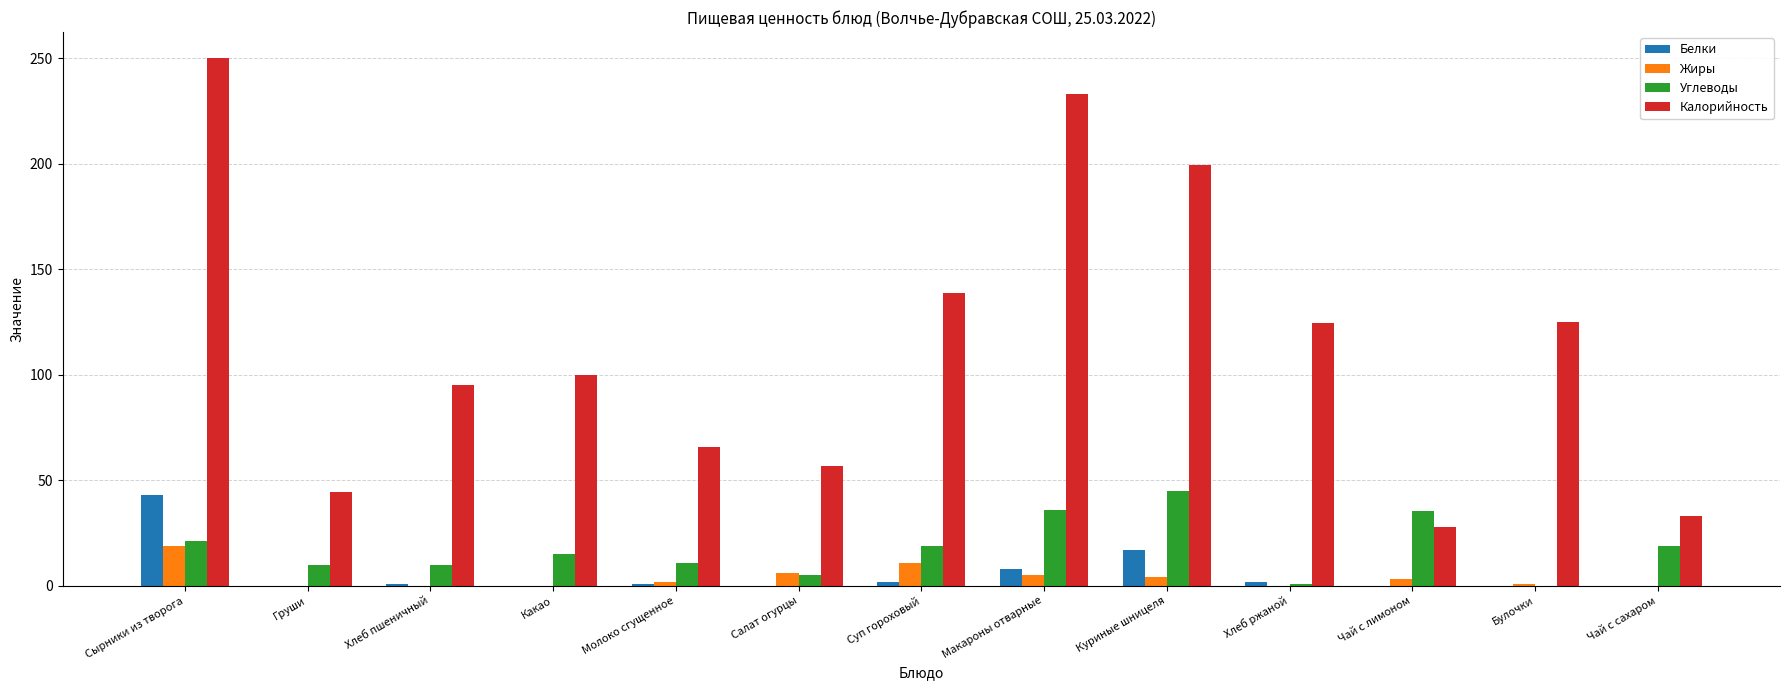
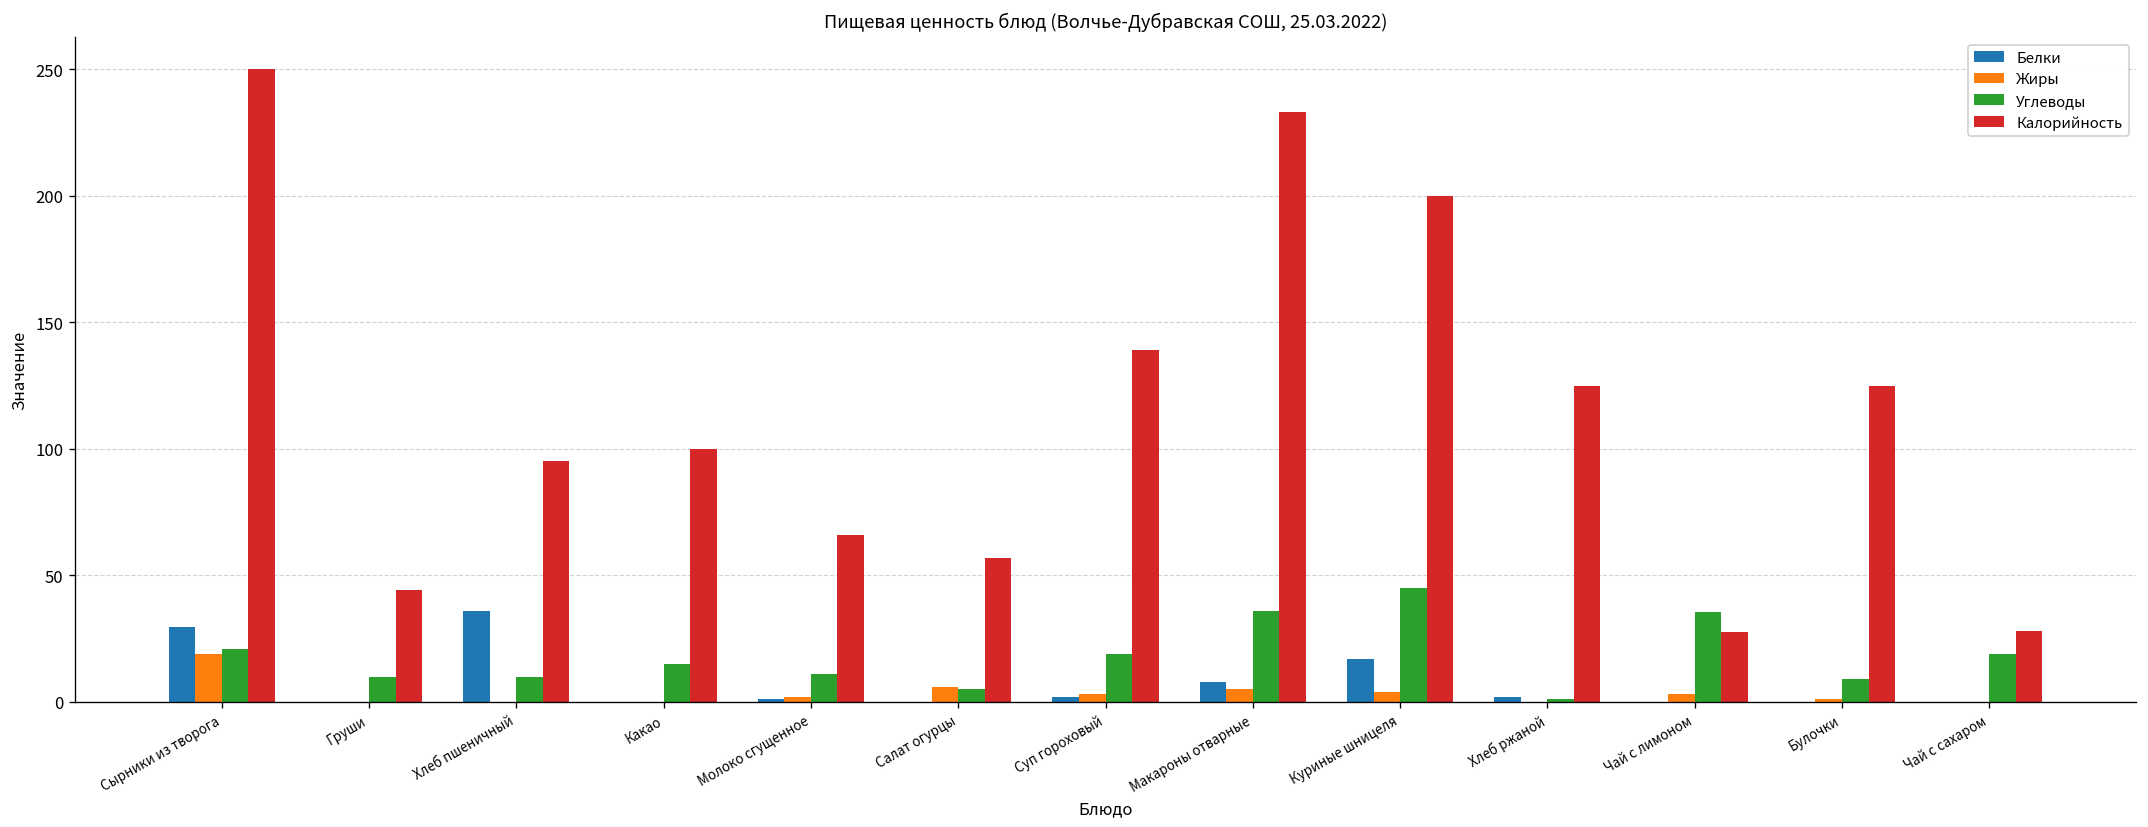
Белки, Сырники из творога: 43 -> 30
Белки, Хлеб пшеничный: 1 -> 36
Жиры, Суп гороховый: 11 -> 3
Углеводы, Булочки: 0 -> 9
Калорийность, Чай с сахаром: 33 -> 28
